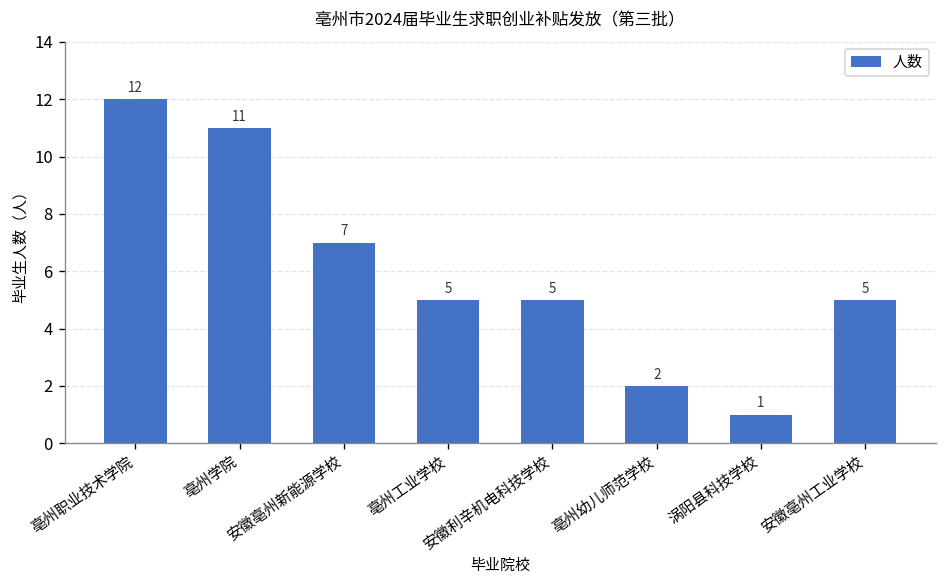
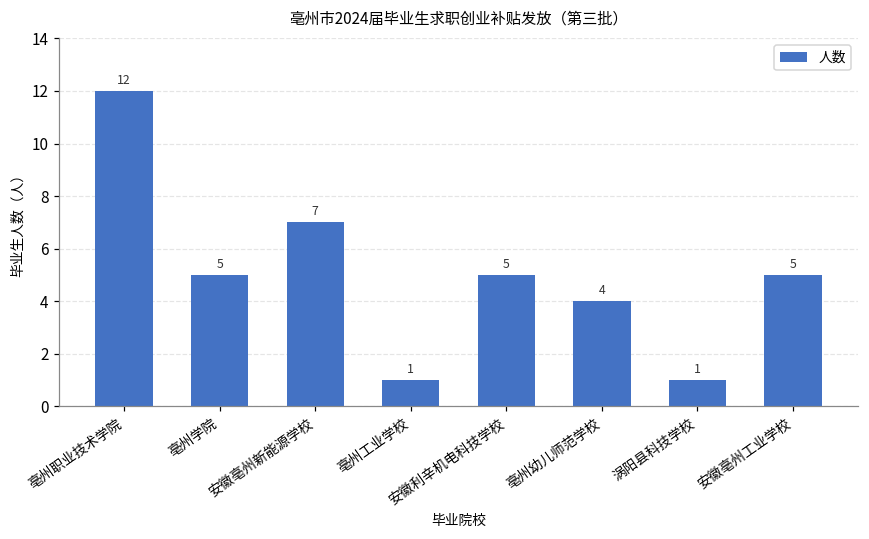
亳州学院: 11 -> 5
亳州工业学校: 5 -> 1
亳州幼儿师范学校: 2 -> 4
